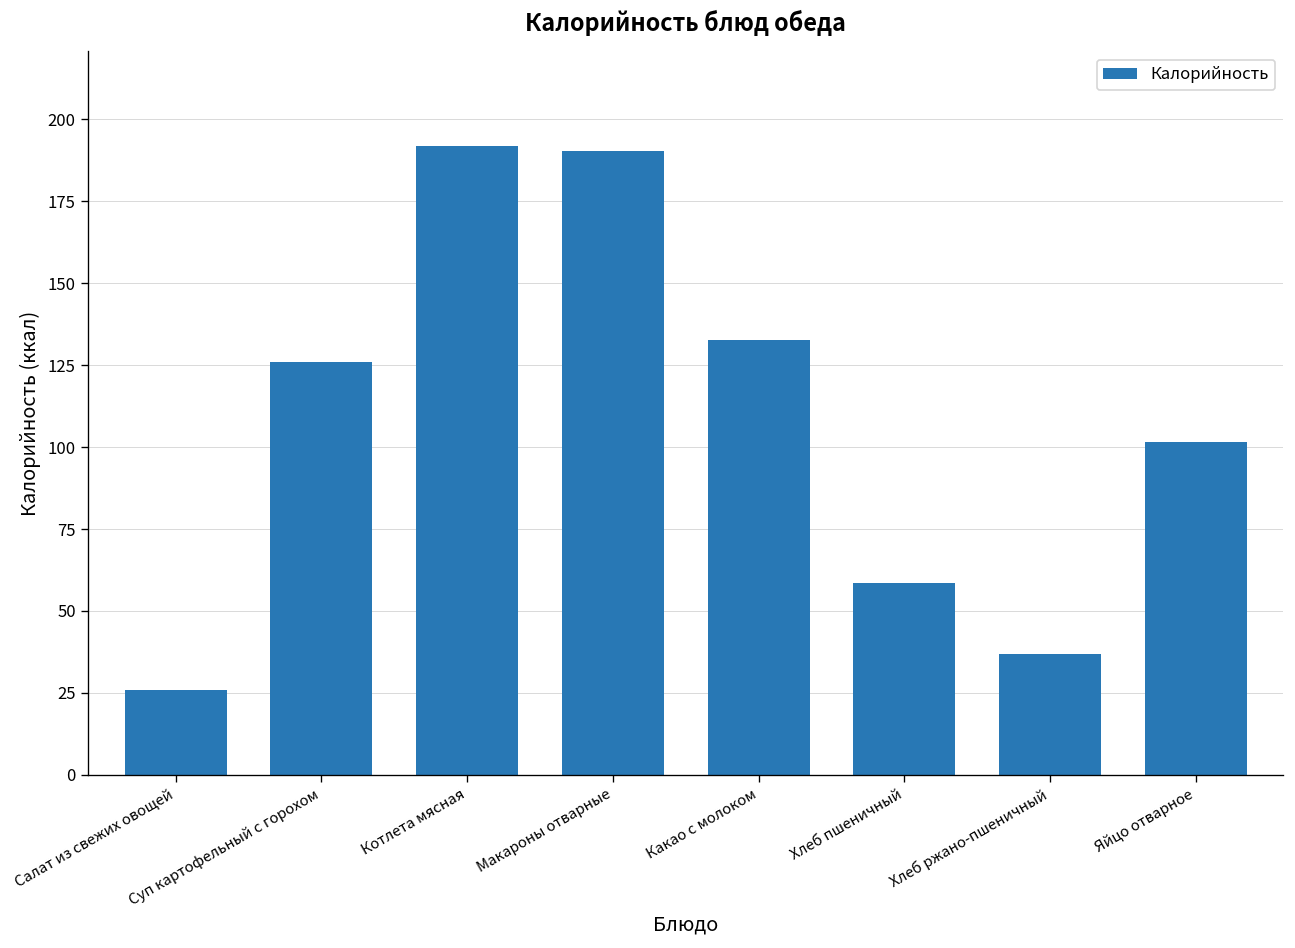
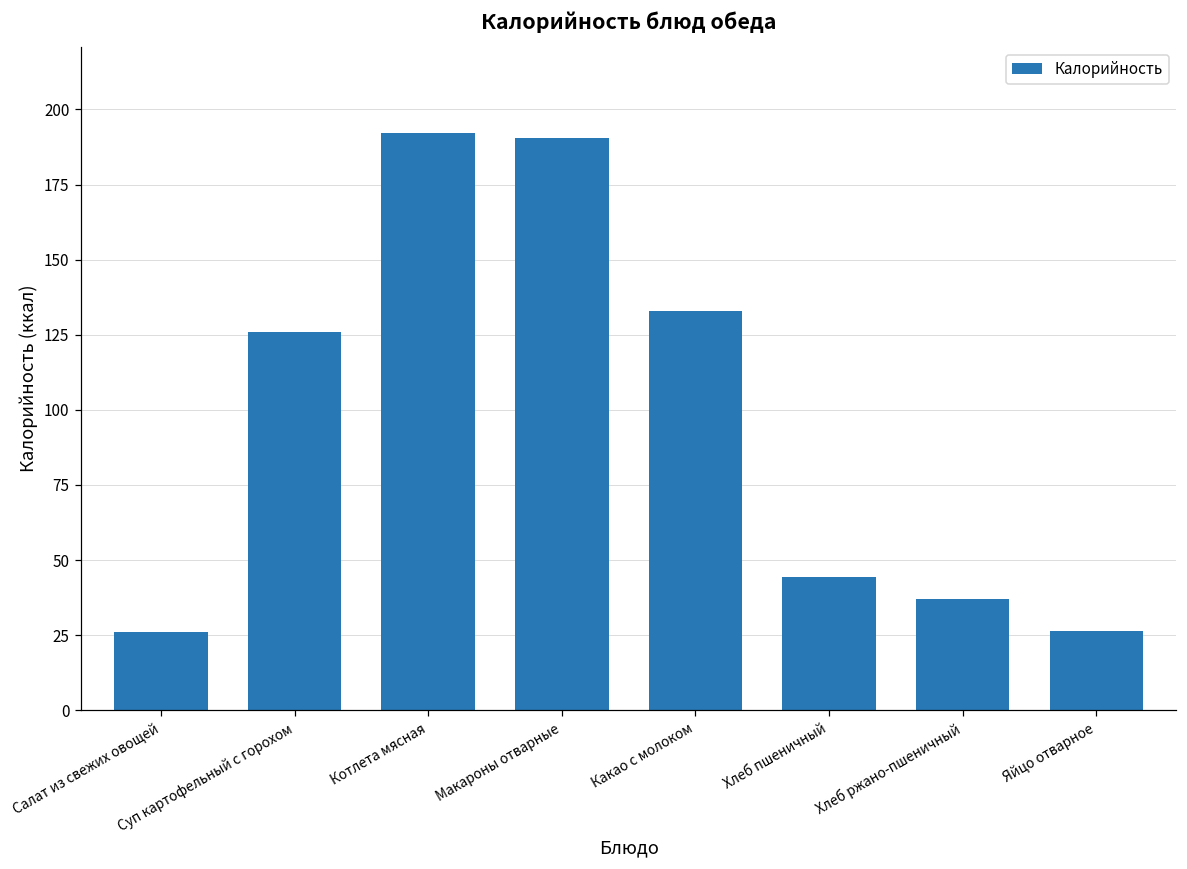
Хлеб пшеничный: 59 -> 44
Яйцо отварное: 101 -> 26
